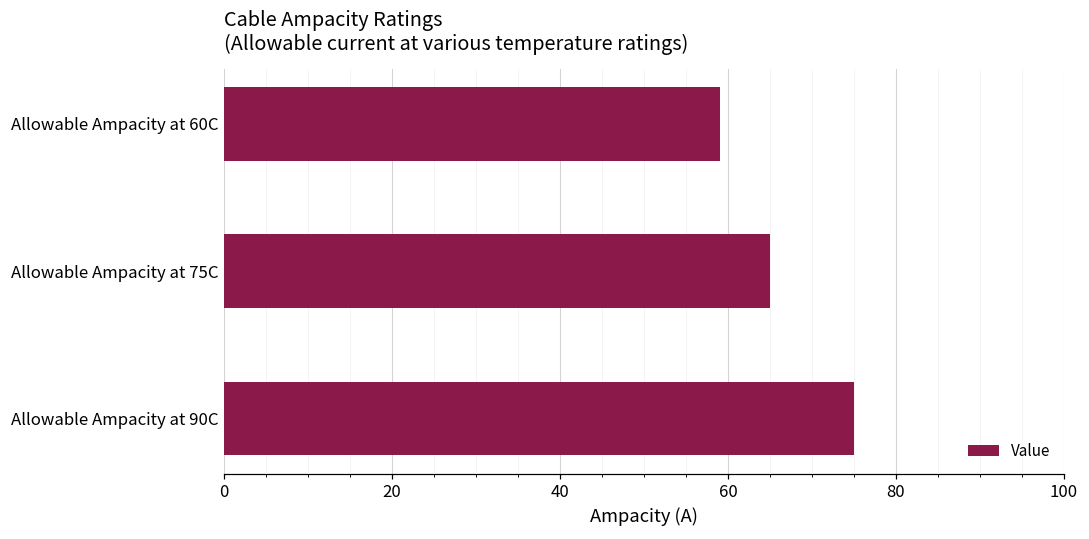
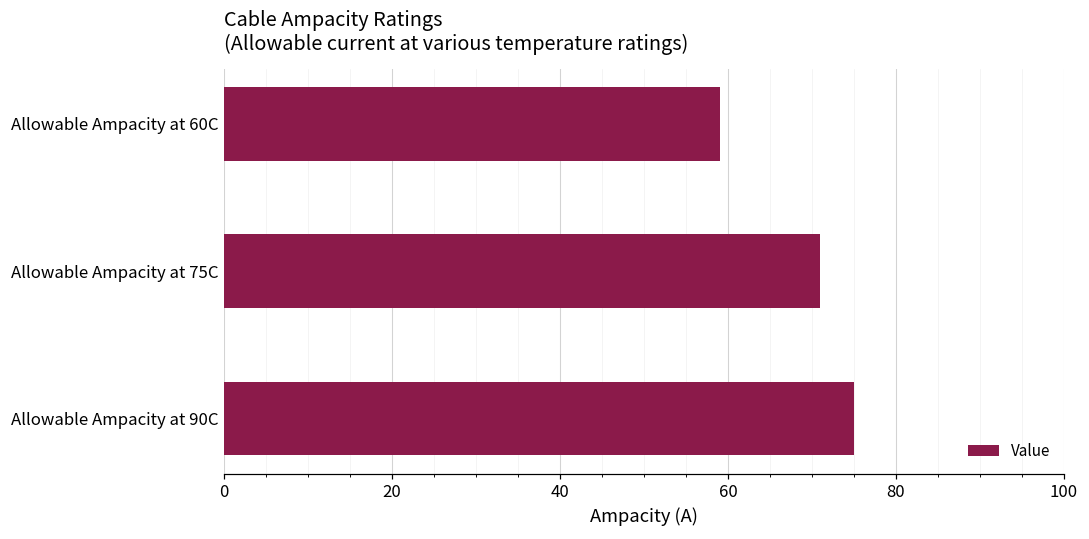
Allowable Ampacity at 75C: 65 -> 71
